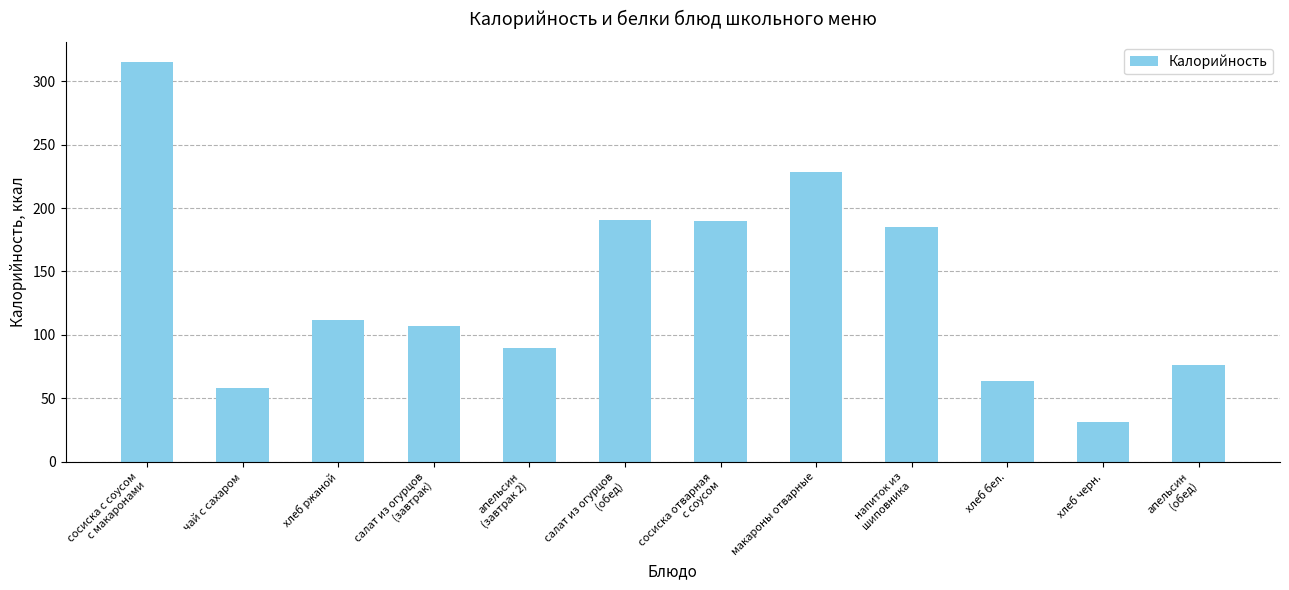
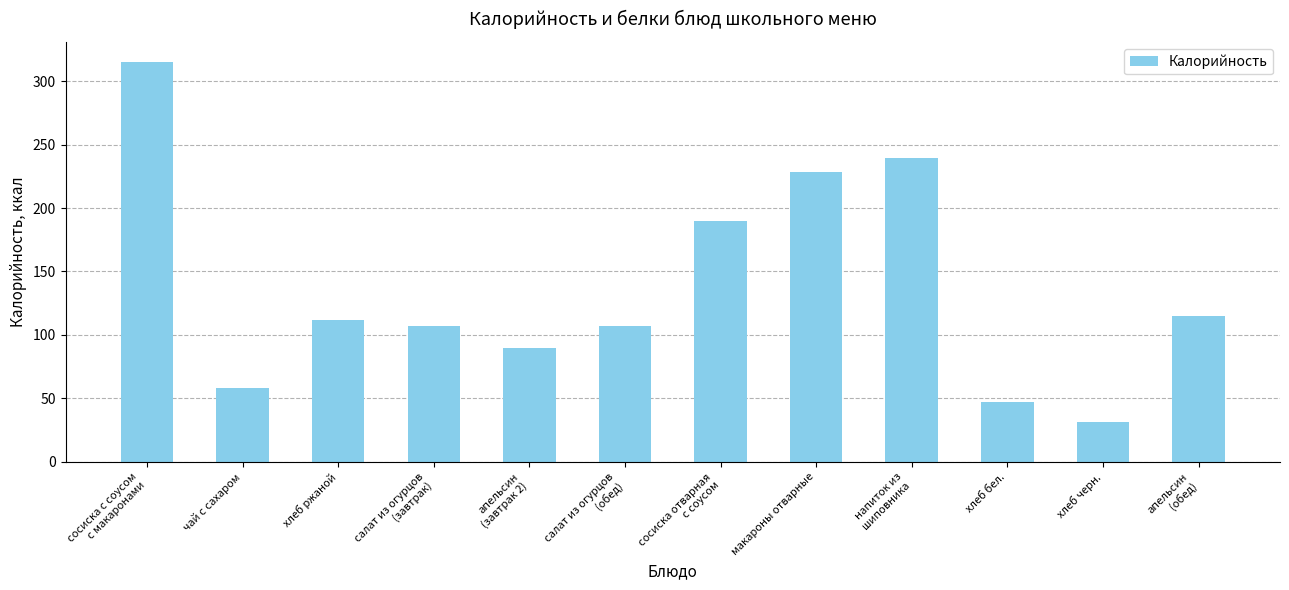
салат из огурцов (обед): 191 -> 107
напиток из шиповника: 185 -> 239
хлеб бел.: 64 -> 47
апельсин (обед): 77 -> 115
